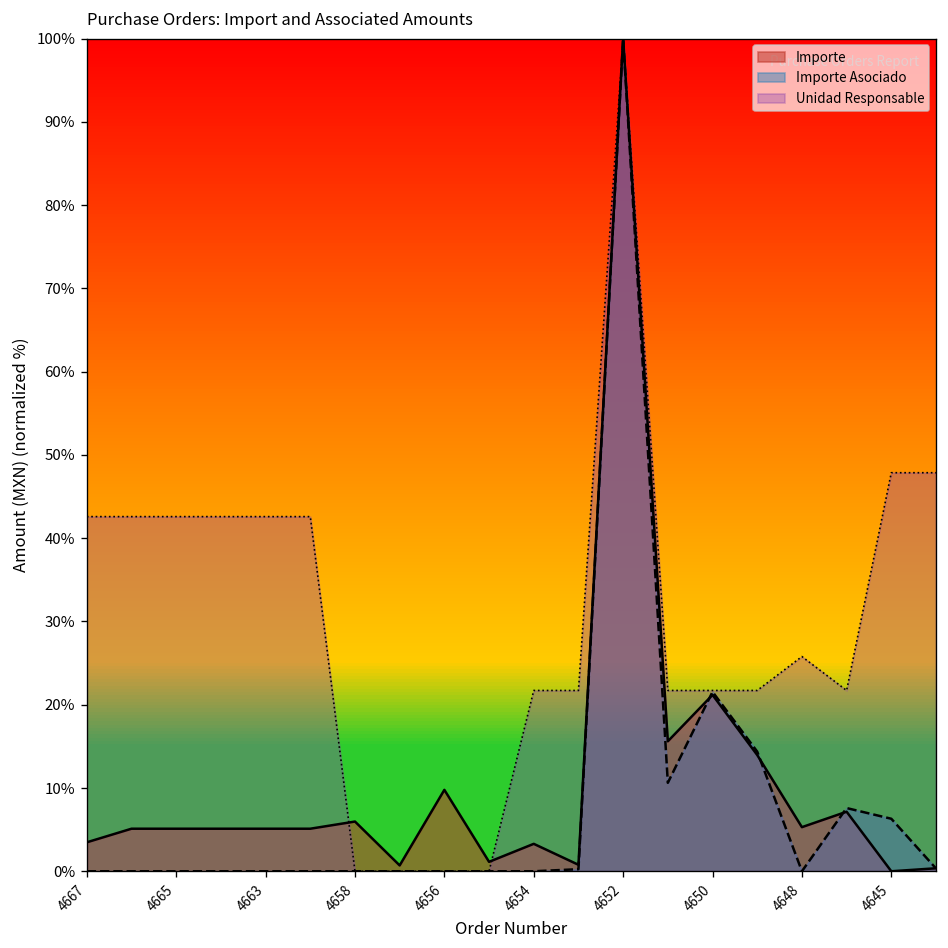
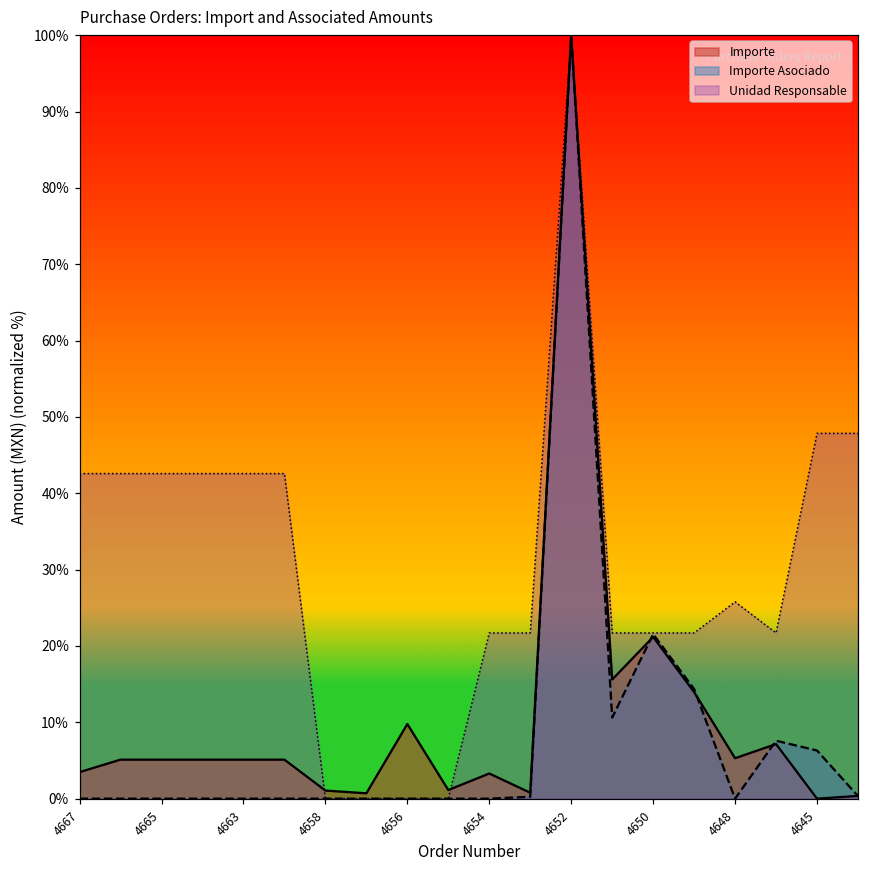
Importe, 4658: 6% -> 1%
